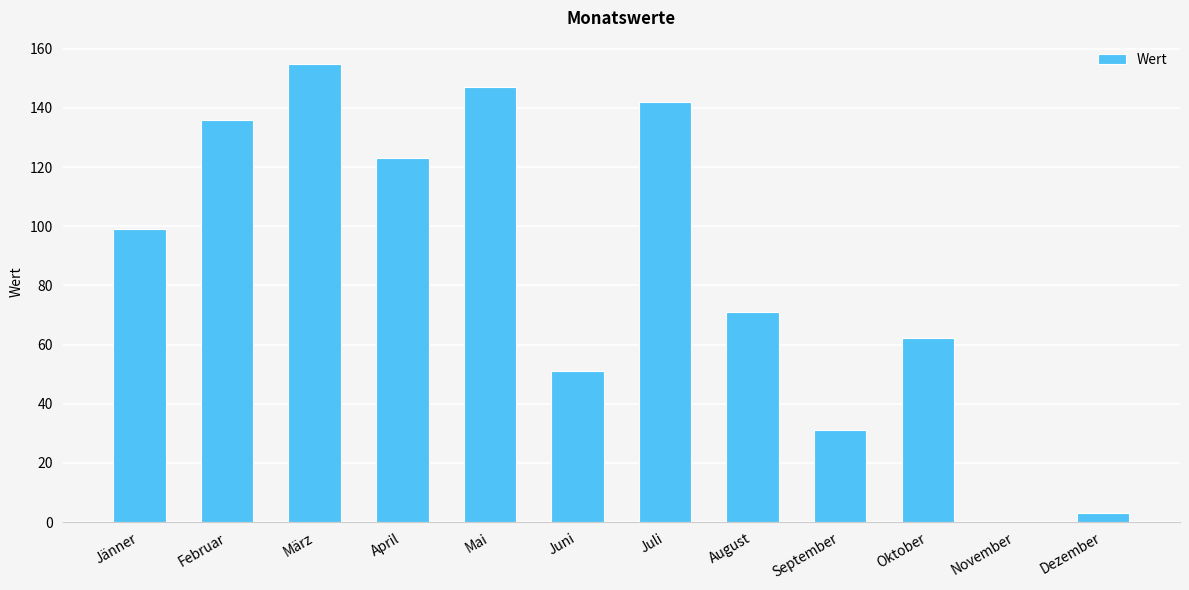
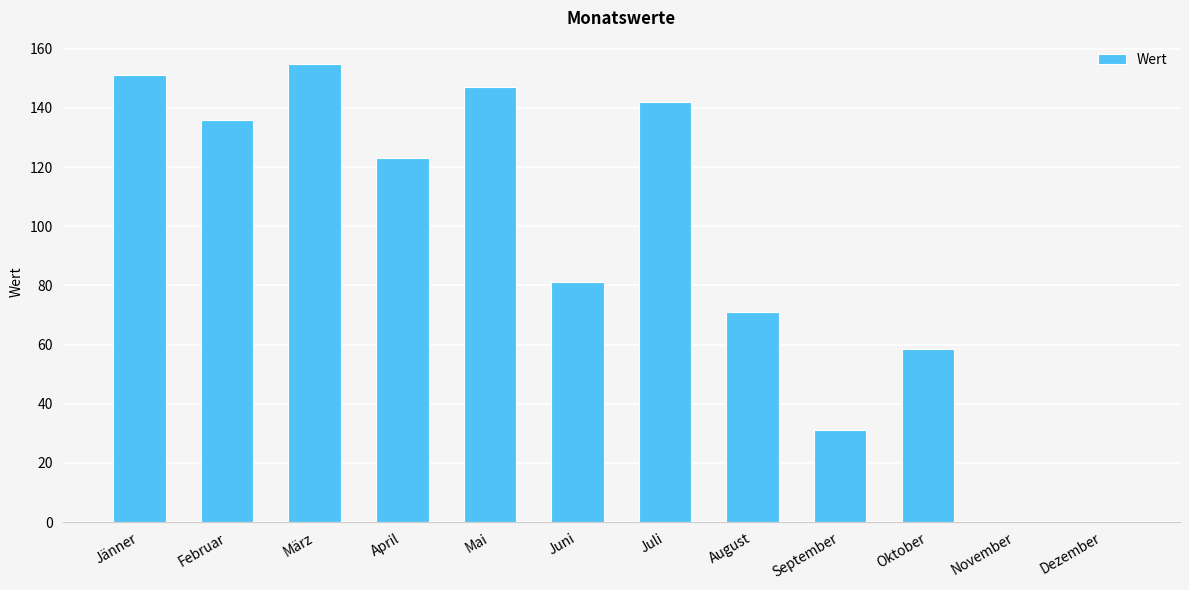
Jänner: 99 -> 151
Juni: 51 -> 81
Oktober: 62 -> 59
Dezember: 3 -> 0
